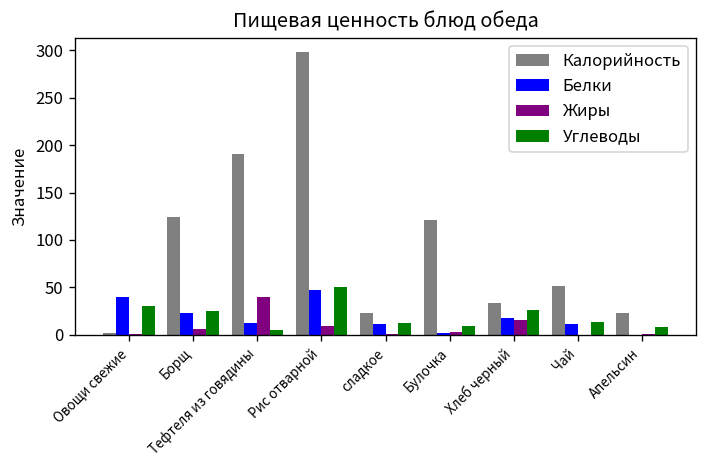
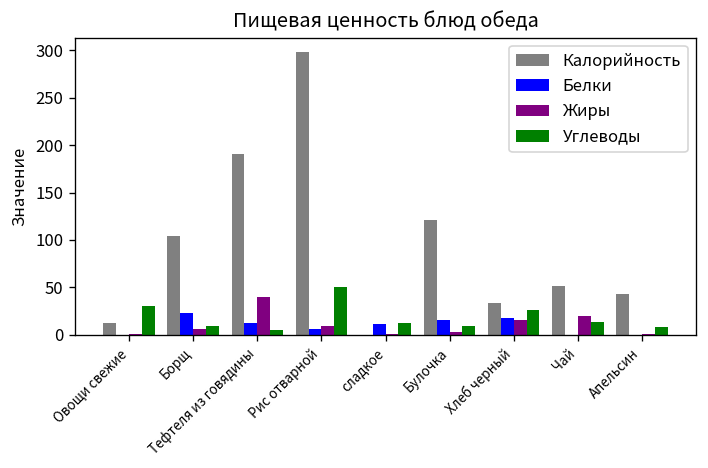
Калорийность, Овощи свежие: 0 -> 10
Белки, Овощи свежие: 40 -> 0
Калорийность, Борщ: 120 -> 100
Углеводы, Борщ: 30 -> 10
Белки, Рис отварной: 50 -> 10
Калорийность, сладкое: 20 -> 0
Белки, Булочка: 0 -> 20
Белки, Чай: 10 -> 0
Жиры, Чай: 0 -> 20
Калорийность, Апельсин: 20 -> 40
